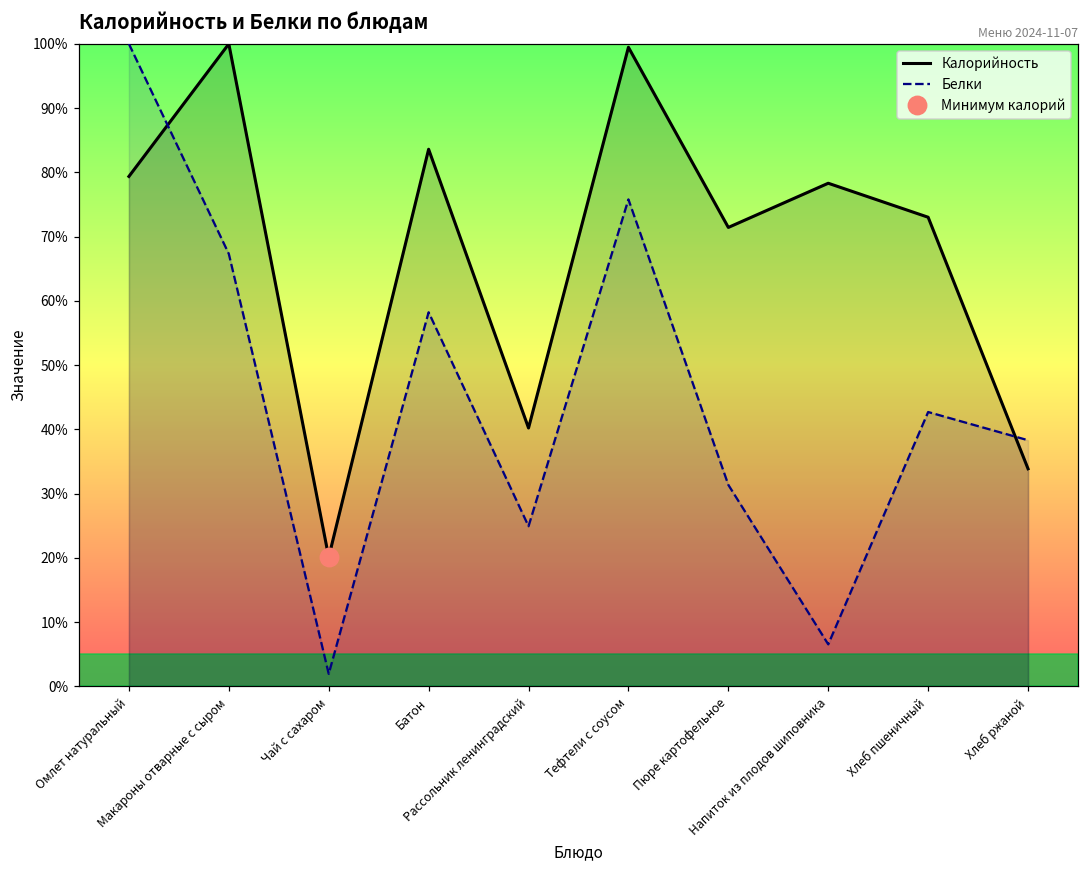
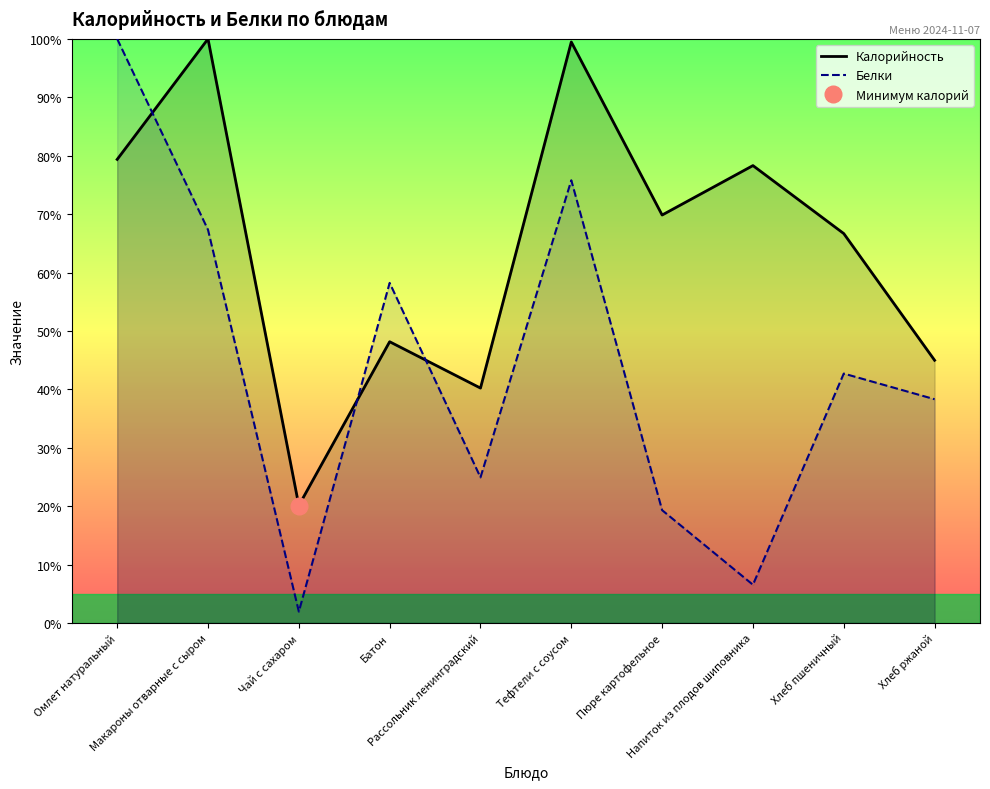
Калорийность, Батон: 84% -> 48%
Калорийность, Пюре картофельное: 71% -> 70%
Белки, Пюре картофельное: 31% -> 19%
Калорийность, Хлеб пшеничный: 73% -> 67%
Калорийность, Хлеб ржаной: 34% -> 45%
